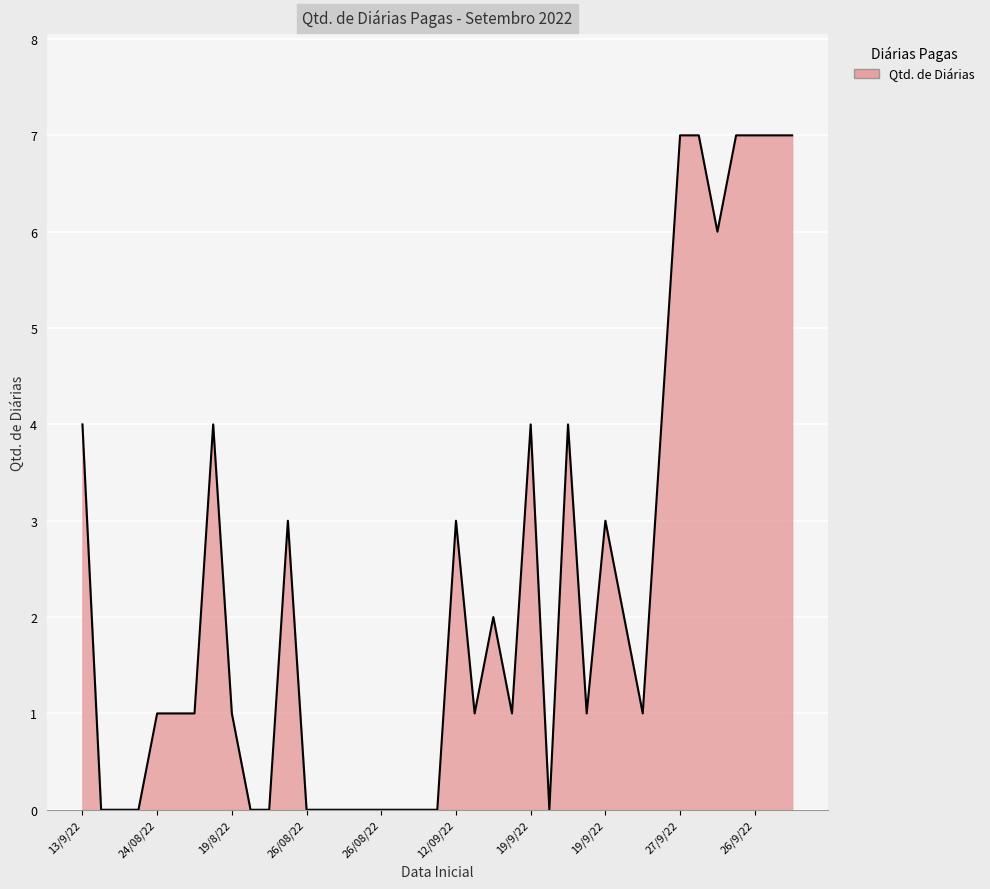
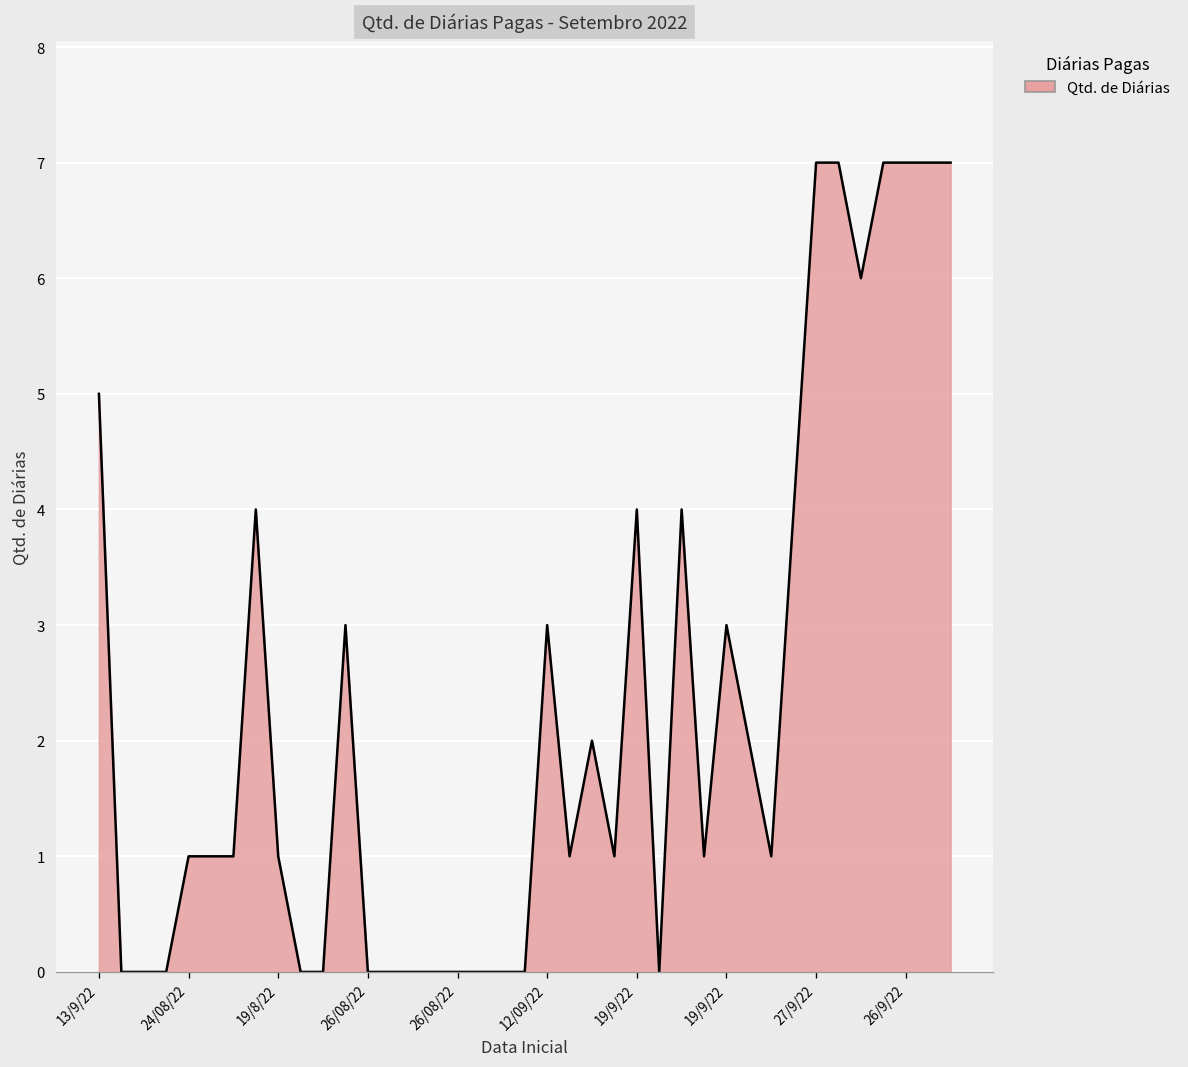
13/9/22: 4 -> 5
